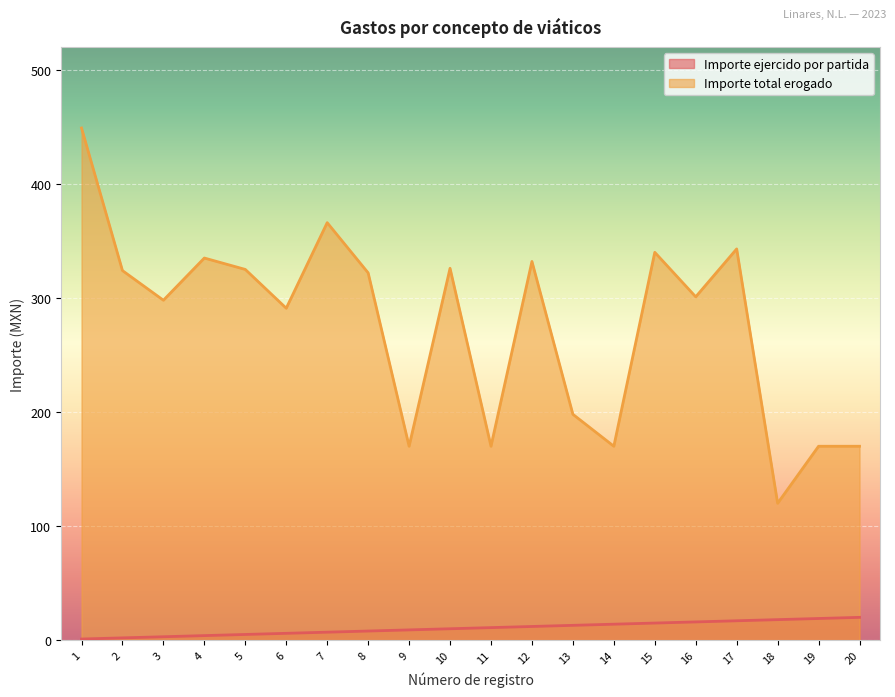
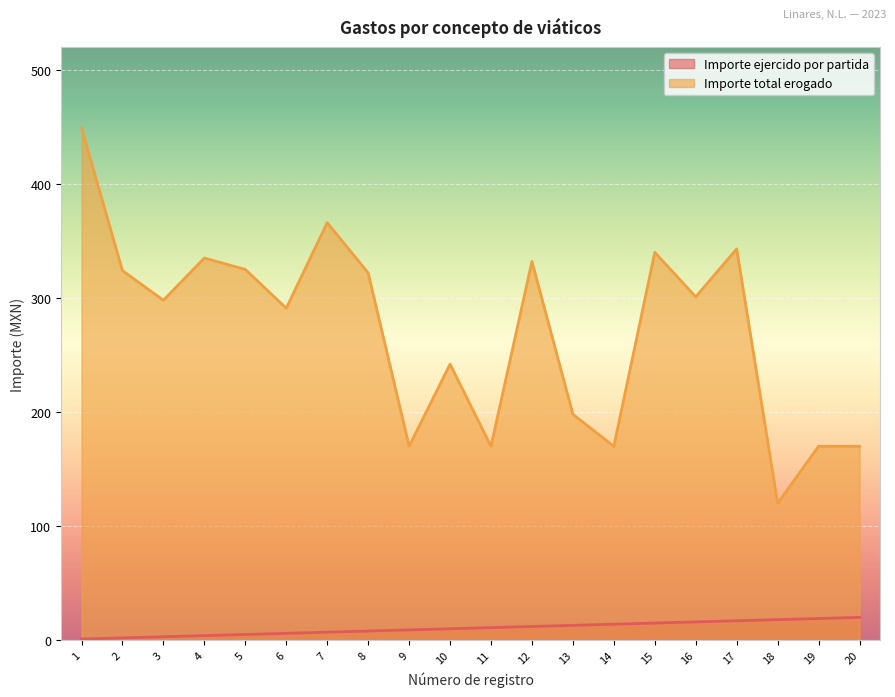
Importe total erogado, 10: 326 -> 242
